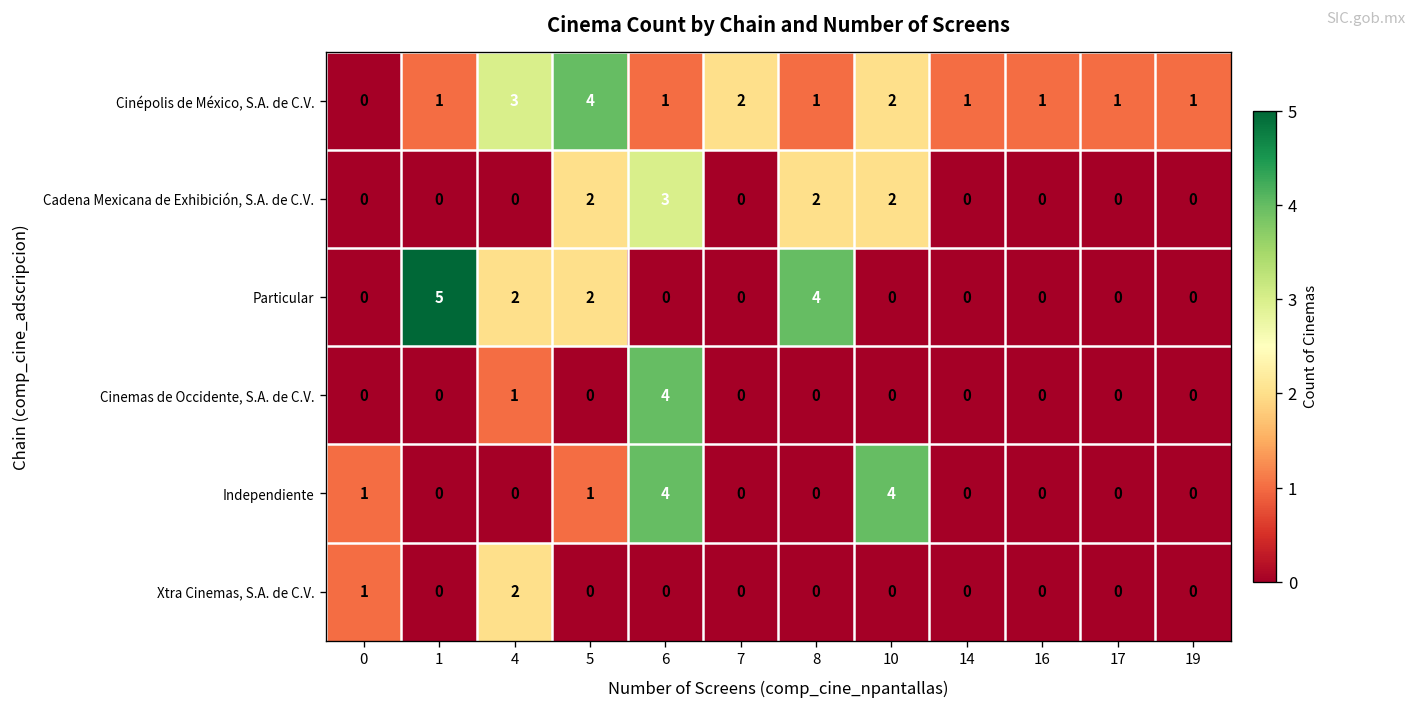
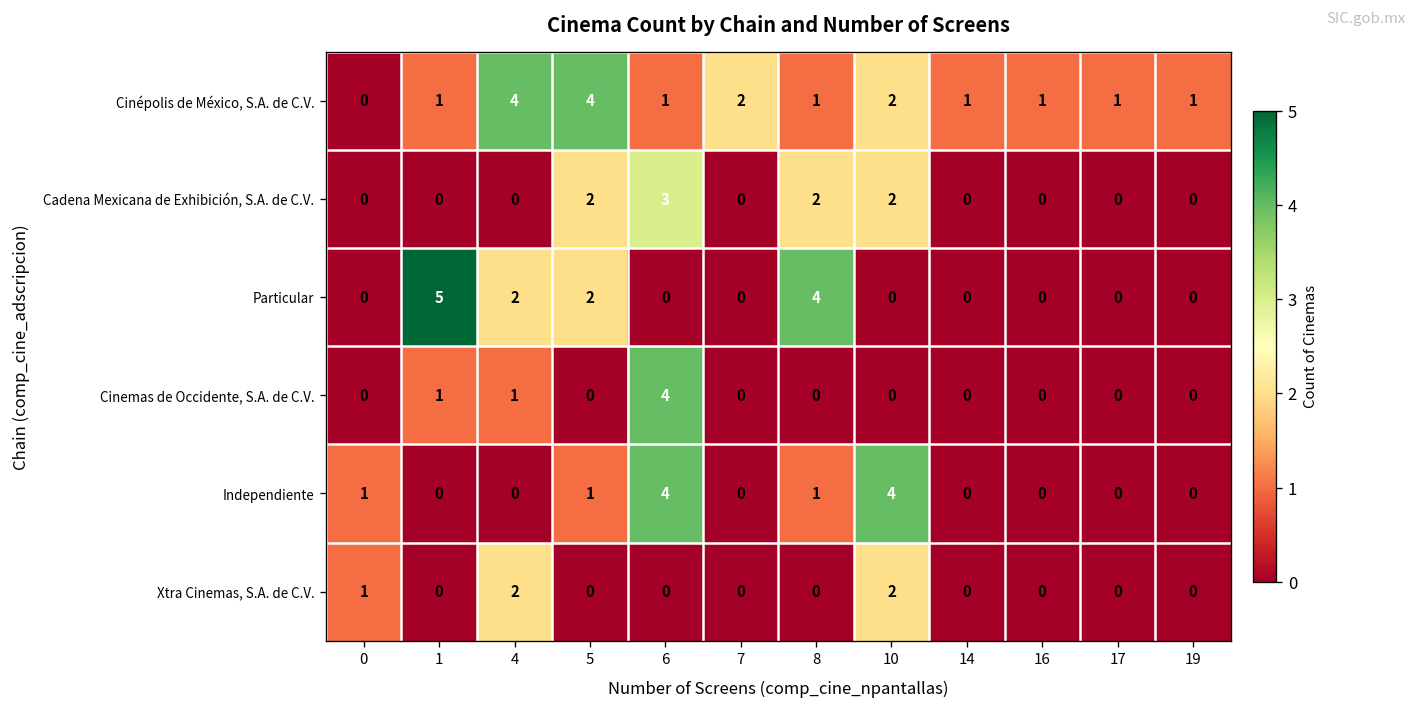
Cinépolis de México, S.A. de C.V., 4: 3 -> 4
Cinemas de Occidente, S.A. de C.V., 1: 0 -> 1
Independiente, 8: 0 -> 1
Xtra Cinemas, S.A. de C.V., 10: 0 -> 2
